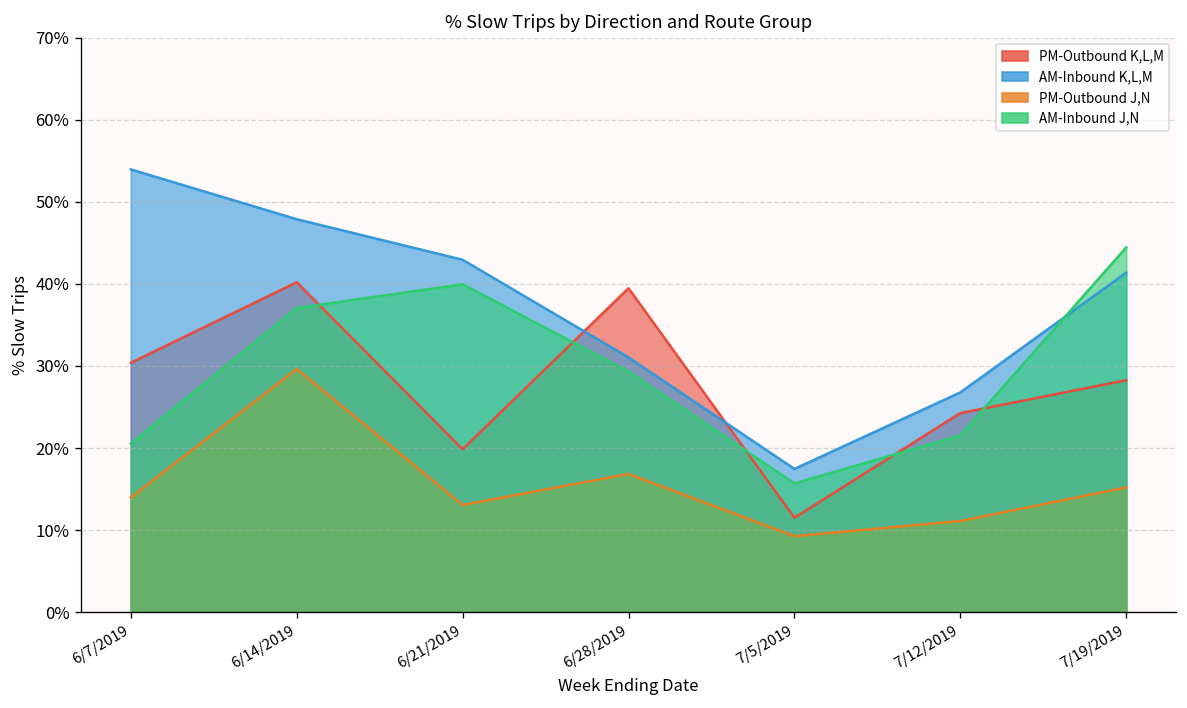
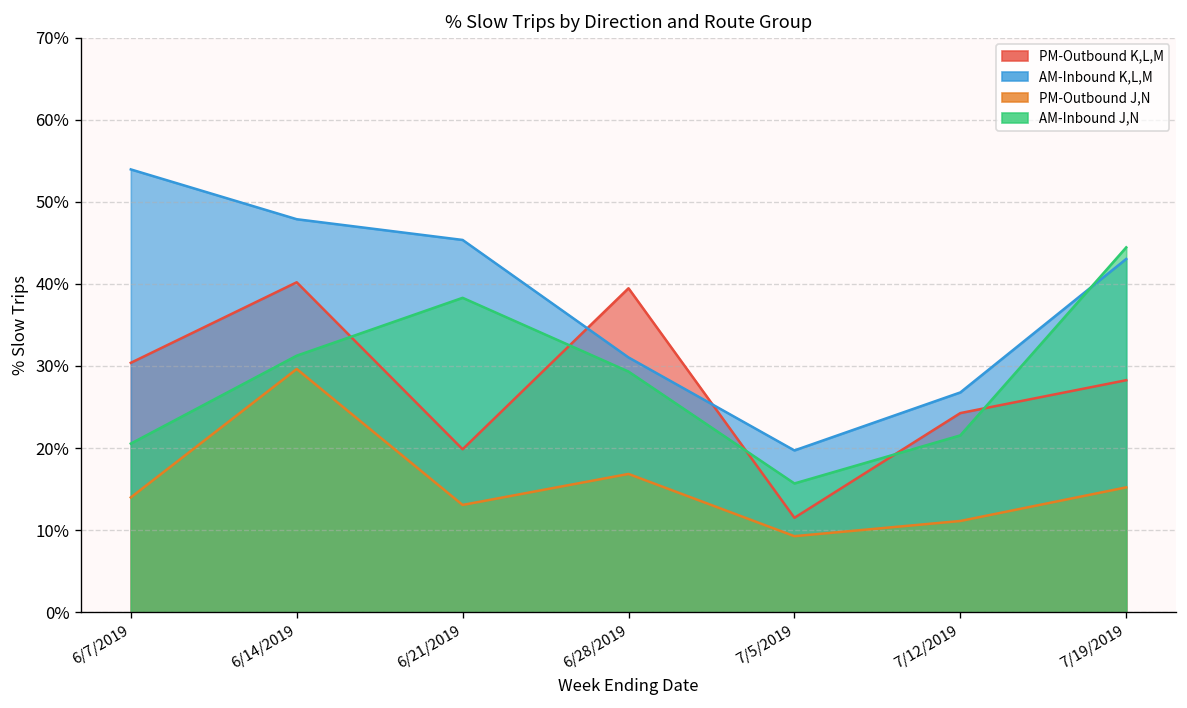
AM-Inbound J,N, 6/14/2019: 37% -> 31%
AM-Inbound K,L,M, 6/21/2019: 43% -> 45%
AM-Inbound J,N, 6/21/2019: 40% -> 38%
AM-Inbound K,L,M, 7/5/2019: 17% -> 20%
AM-Inbound K,L,M, 7/19/2019: 41% -> 43%
